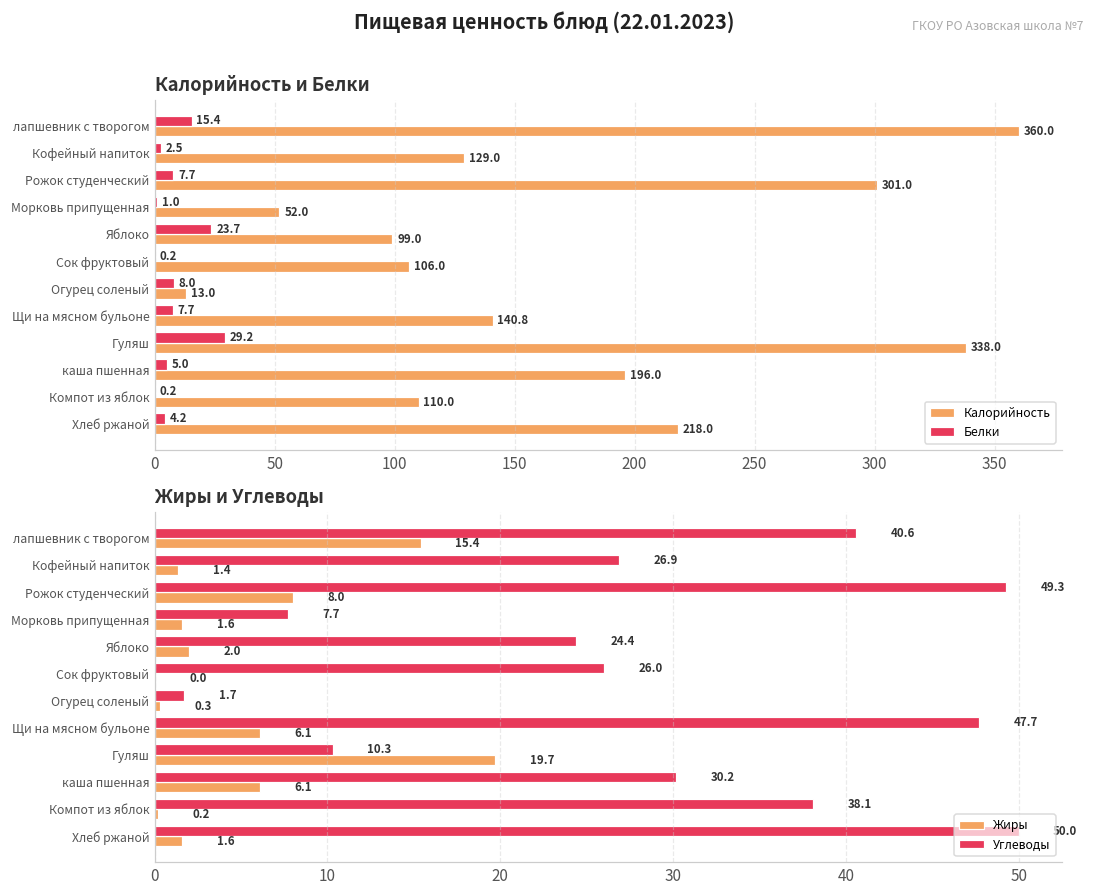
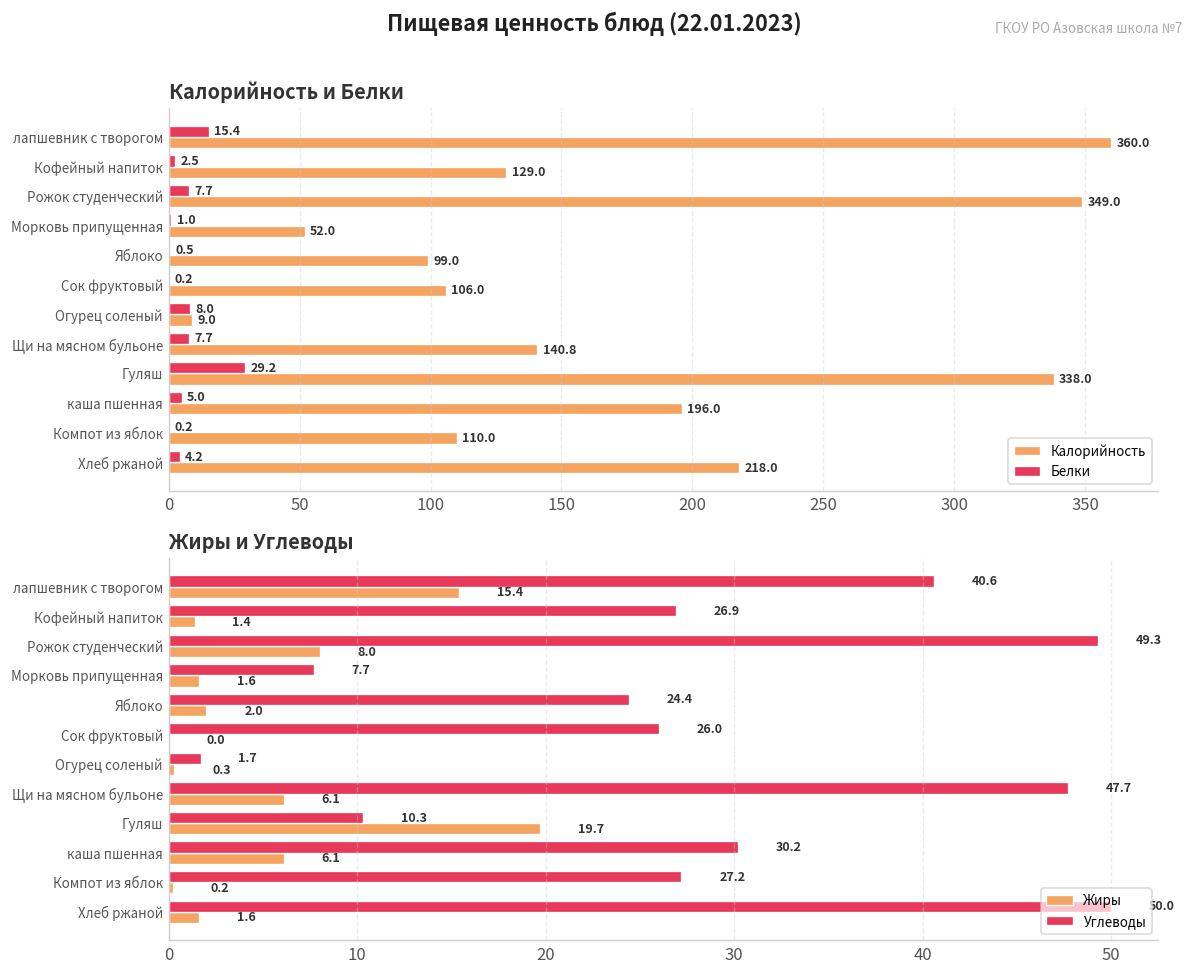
Калорийность и Белки, Калорийность, Рожок студенческий: 301.0 -> 349.0
Калорийность и Белки, Белки, Яблоко: 23.7 -> 0.5
Калорийность и Белки, Калорийность, Огурец соленый: 13.0 -> 9.0
Жиры и Углеводы, Углеводы, Компот из яблок: 38.1 -> 27.2
